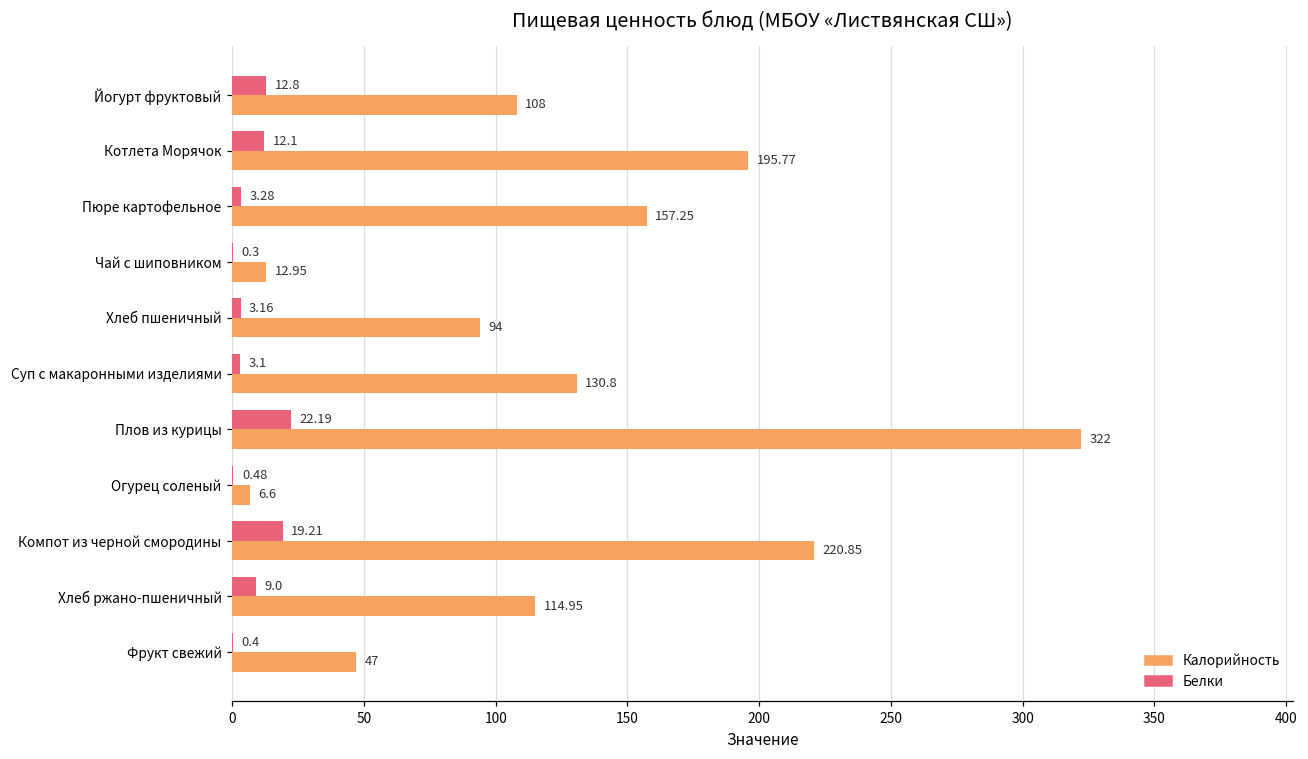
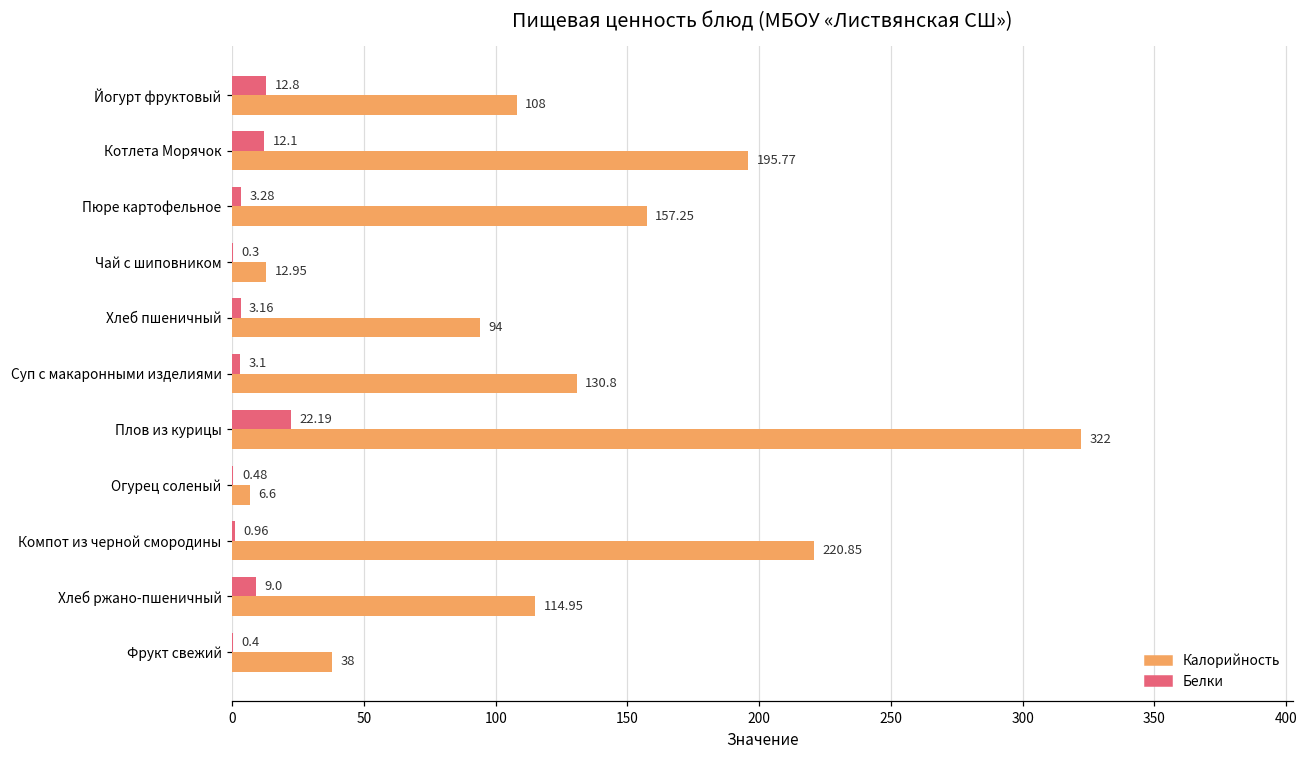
Белки, Компот из черной смородины: 19.21 -> 0.96
Калорийность, Фрукт свежий: 47 -> 38
